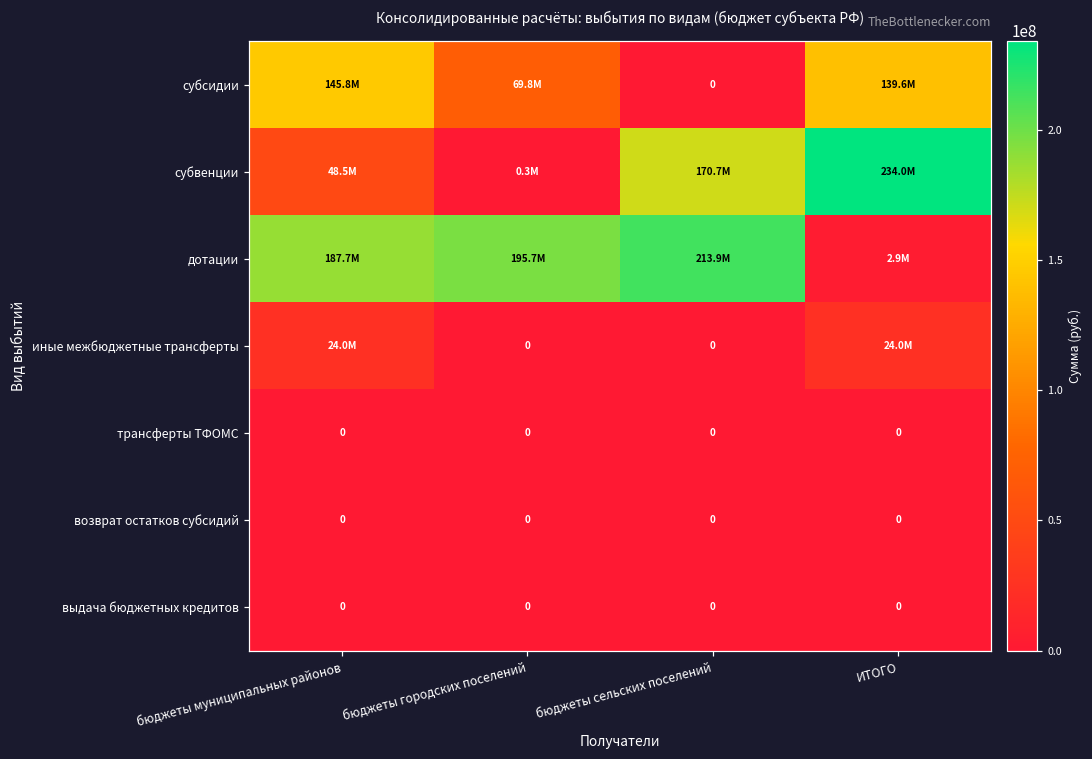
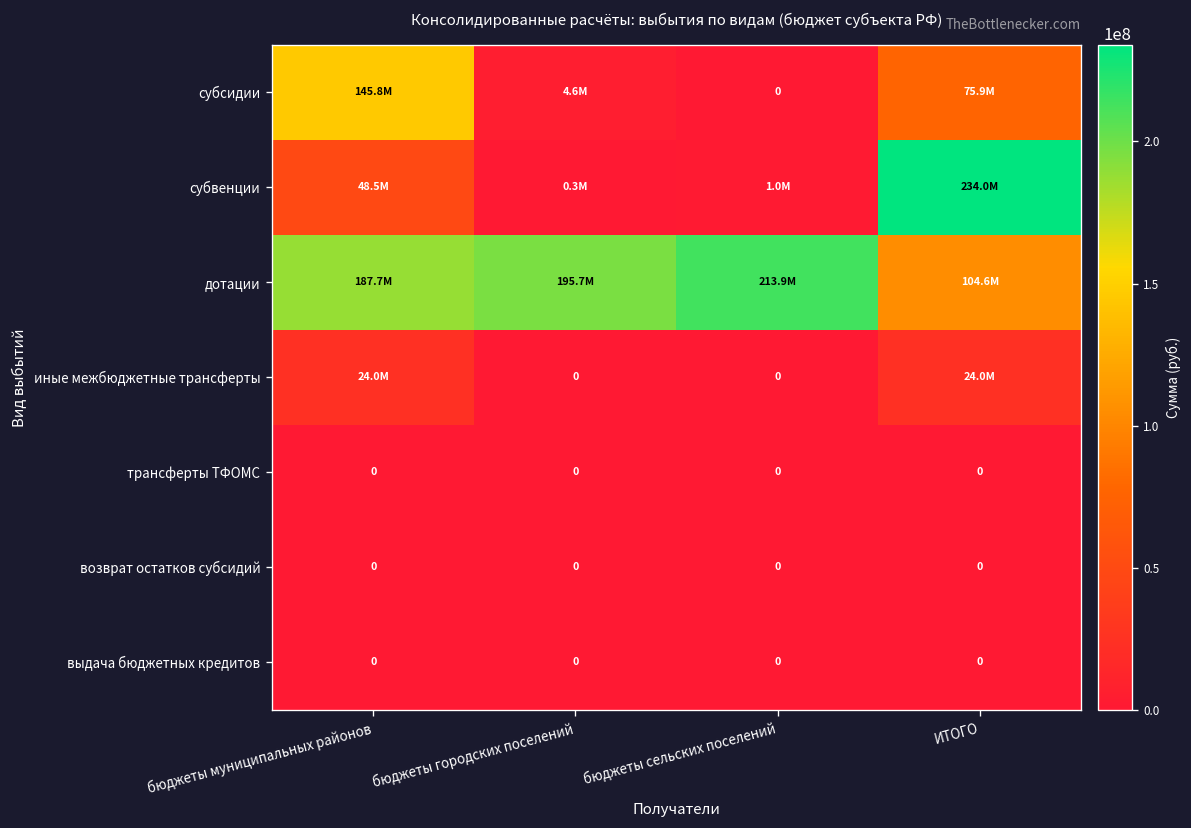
субсидии, бюджеты городских поселений: 69.8M -> 4.6M
субсидии, ИТОГО: 139.6M -> 75.9M
субвенции, бюджеты сельских поселений: 170.7M -> 1.0M
дотации, ИТОГО: 2.9M -> 104.6M
